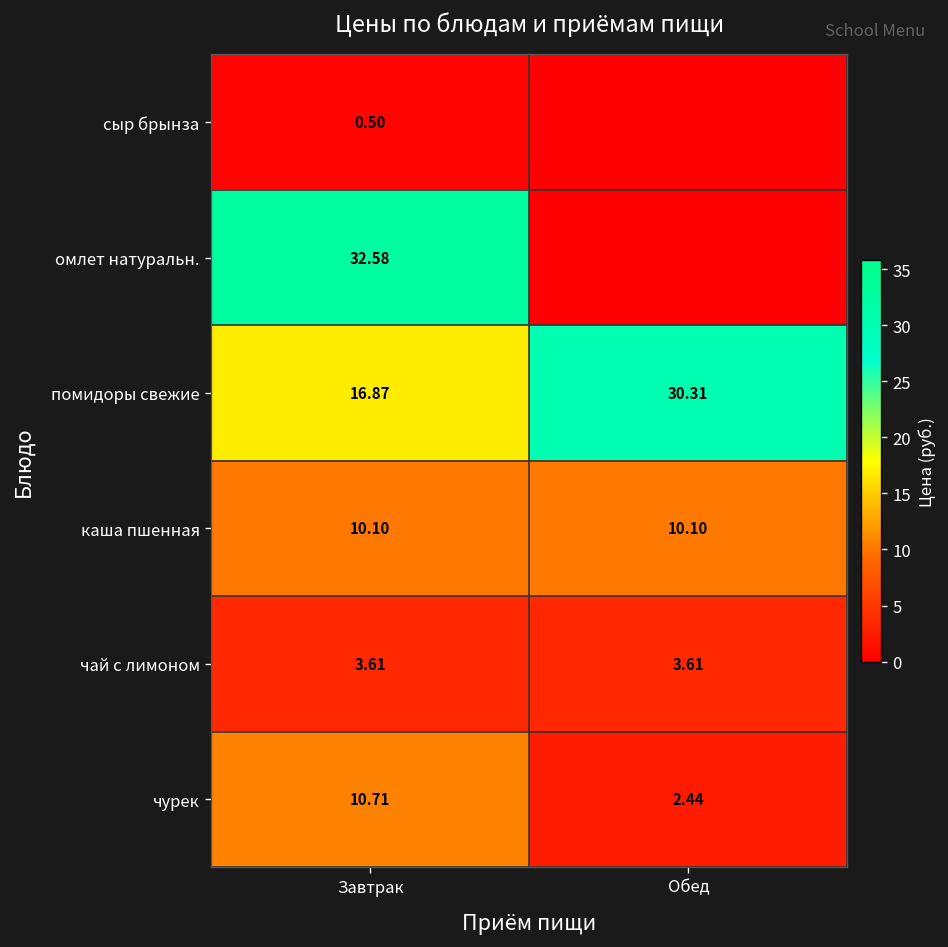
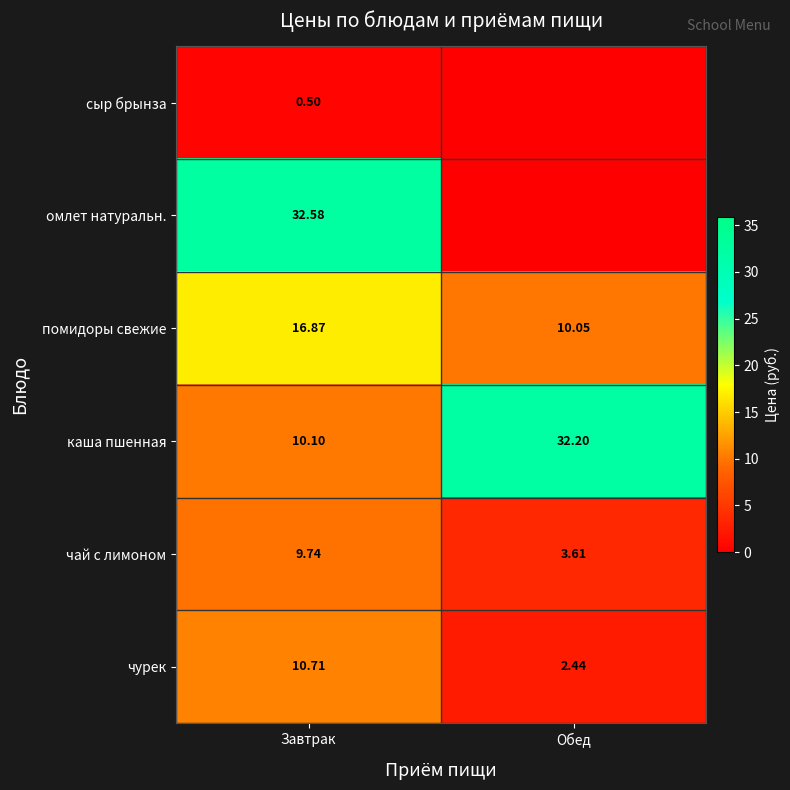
помидоры свежие, Обед: 30.31 -> 10.05
каша пшенная, Обед: 10.10 -> 32.20
чай с лимоном, Завтрак: 3.61 -> 9.74
